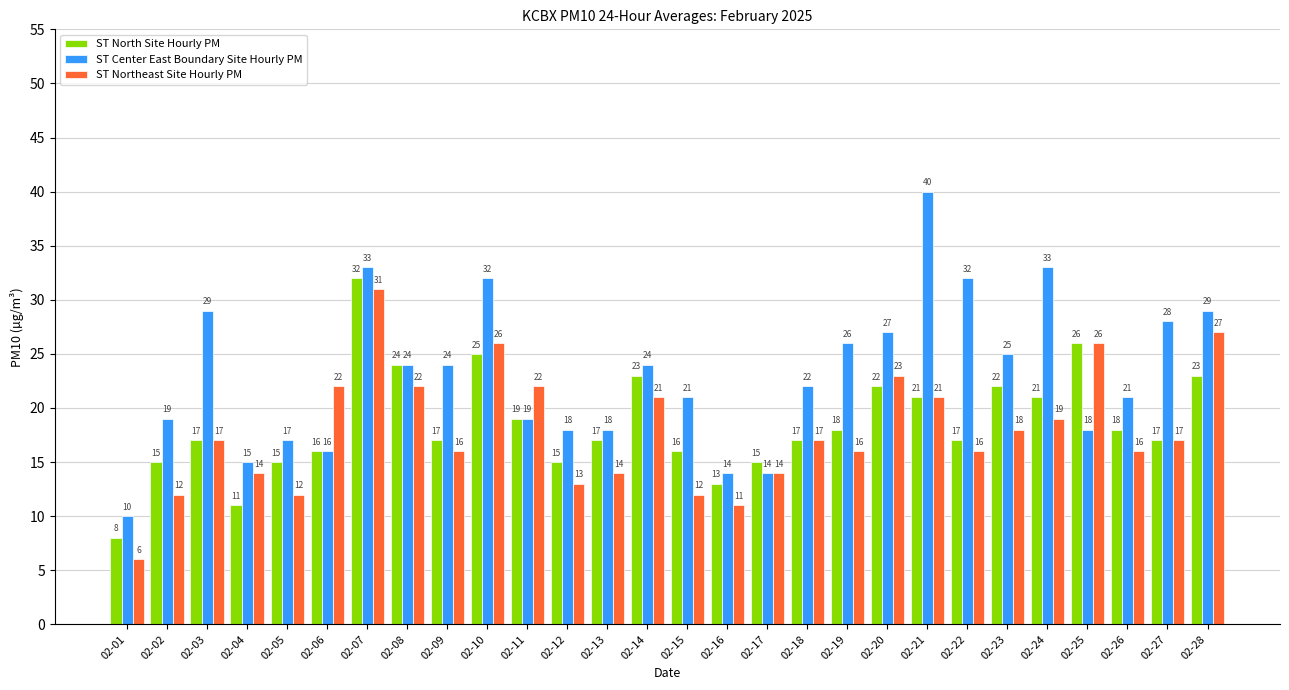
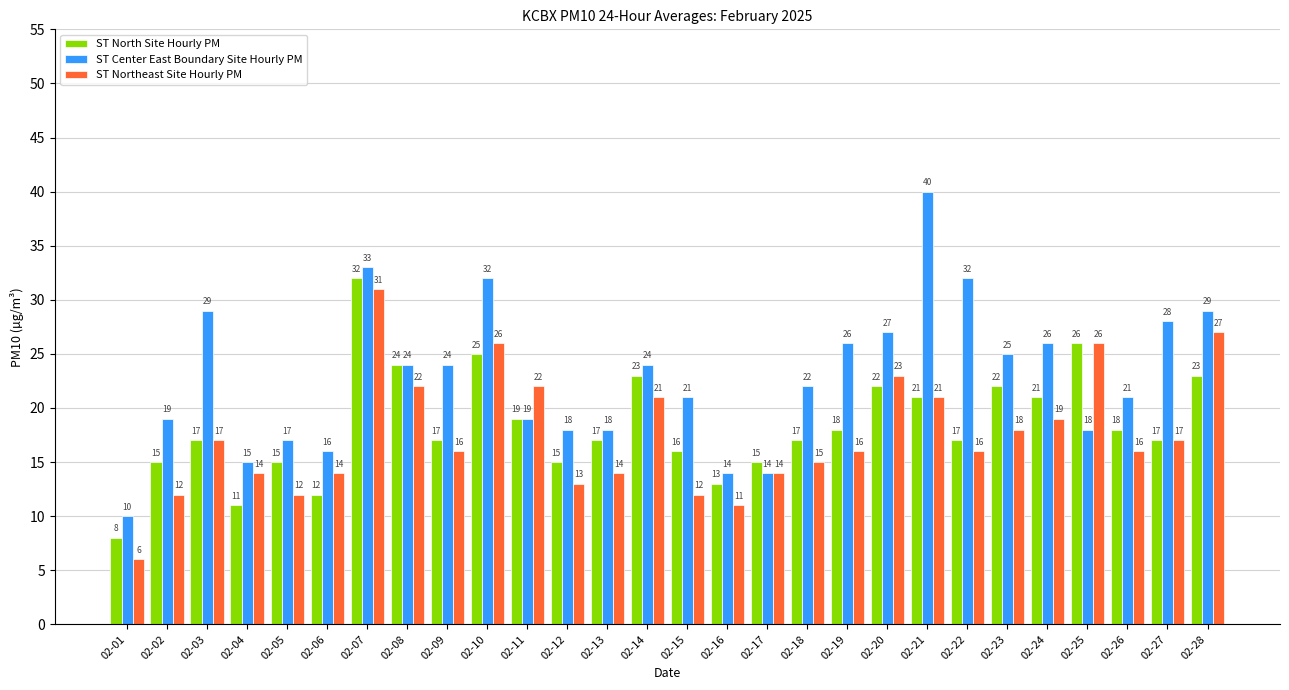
ST North Site Hourly PM, 02-06: 16 -> 12
ST Northeast Site Hourly PM, 02-06: 22 -> 14
ST Northeast Site Hourly PM, 02-18: 17 -> 15
ST Center East Boundary Site Hourly PM, 02-24: 33 -> 26
